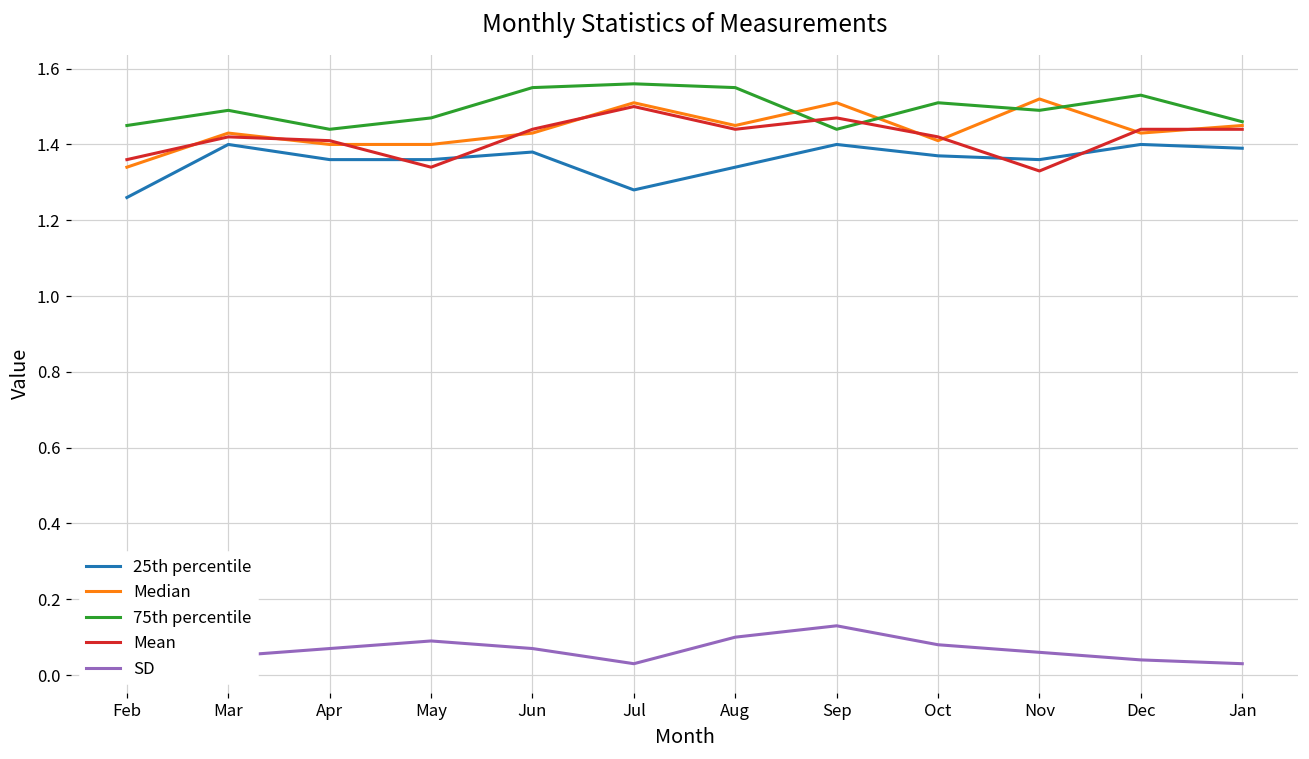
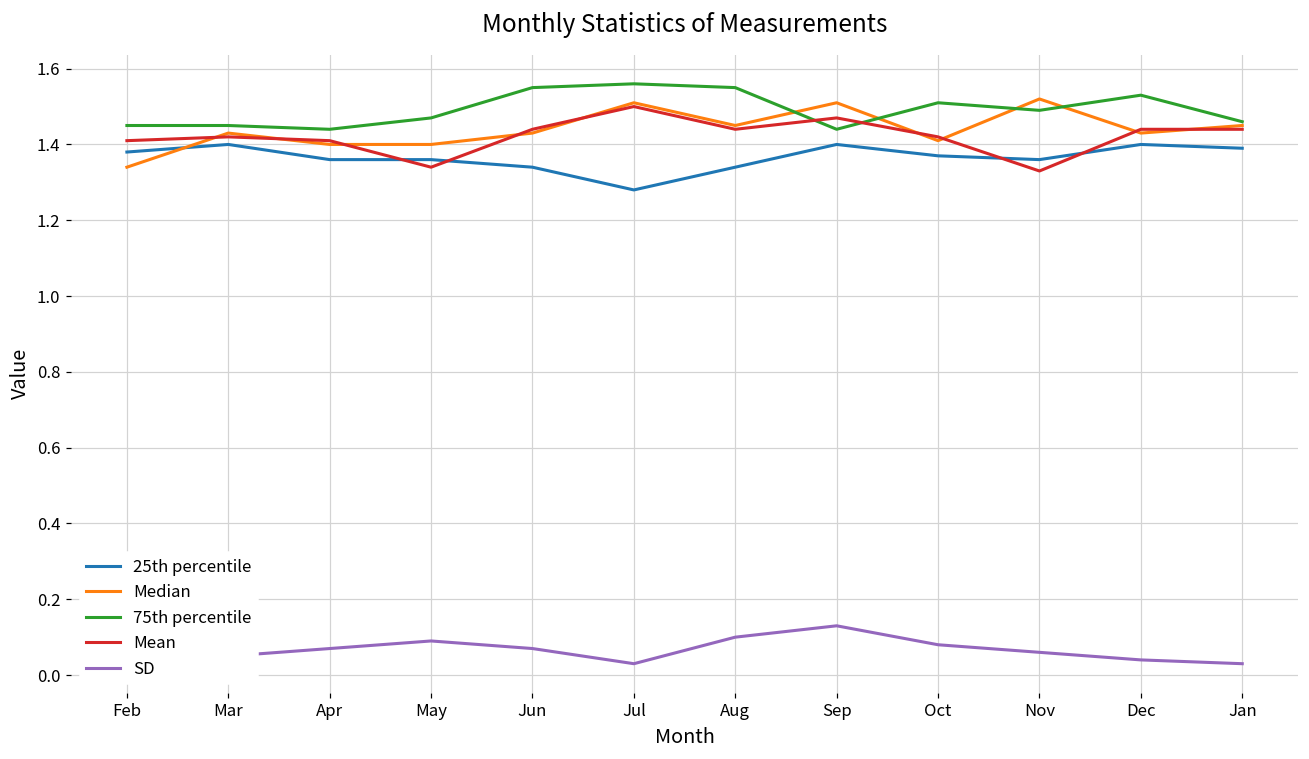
25th percentile, Feb: 1.26 -> 1.38
Mean, Feb: 1.36 -> 1.41
75th percentile, Mar: 1.49 -> 1.45
25th percentile, Jun: 1.38 -> 1.34
